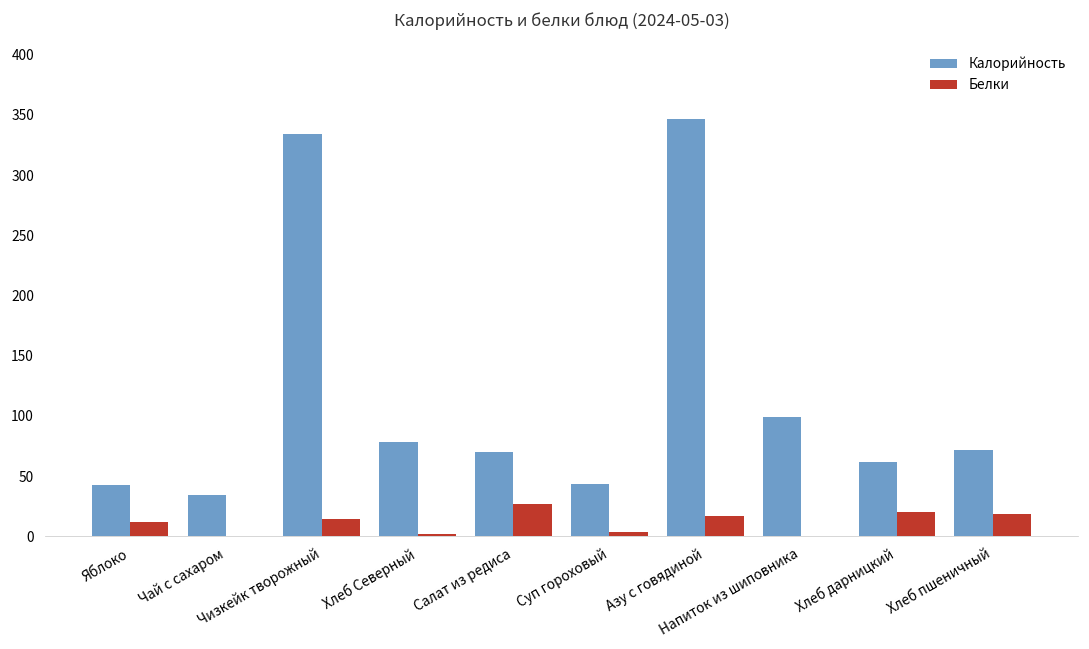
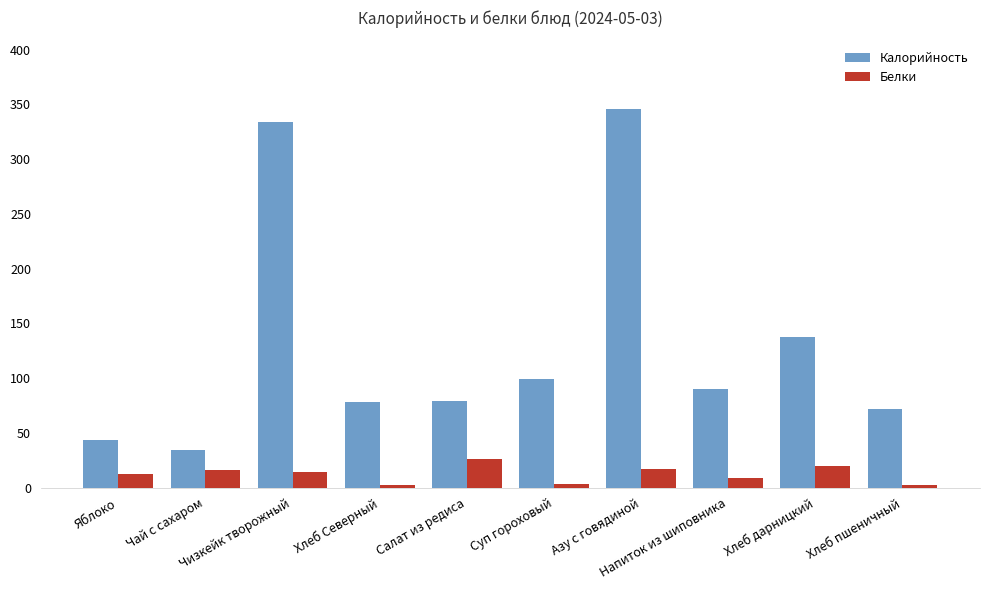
Белки, Чай с сахаром: 0 -> 16
Калорийность, Салат из редиса: 70 -> 79
Калорийность, Суп гороховый: 43 -> 100
Калорийность, Напиток из шиповника: 99 -> 90
Белки, Напиток из шиповника: 1 -> 9
Калорийность, Хлеб дарницкий: 62 -> 138
Белки, Хлеб пшеничный: 19 -> 2
